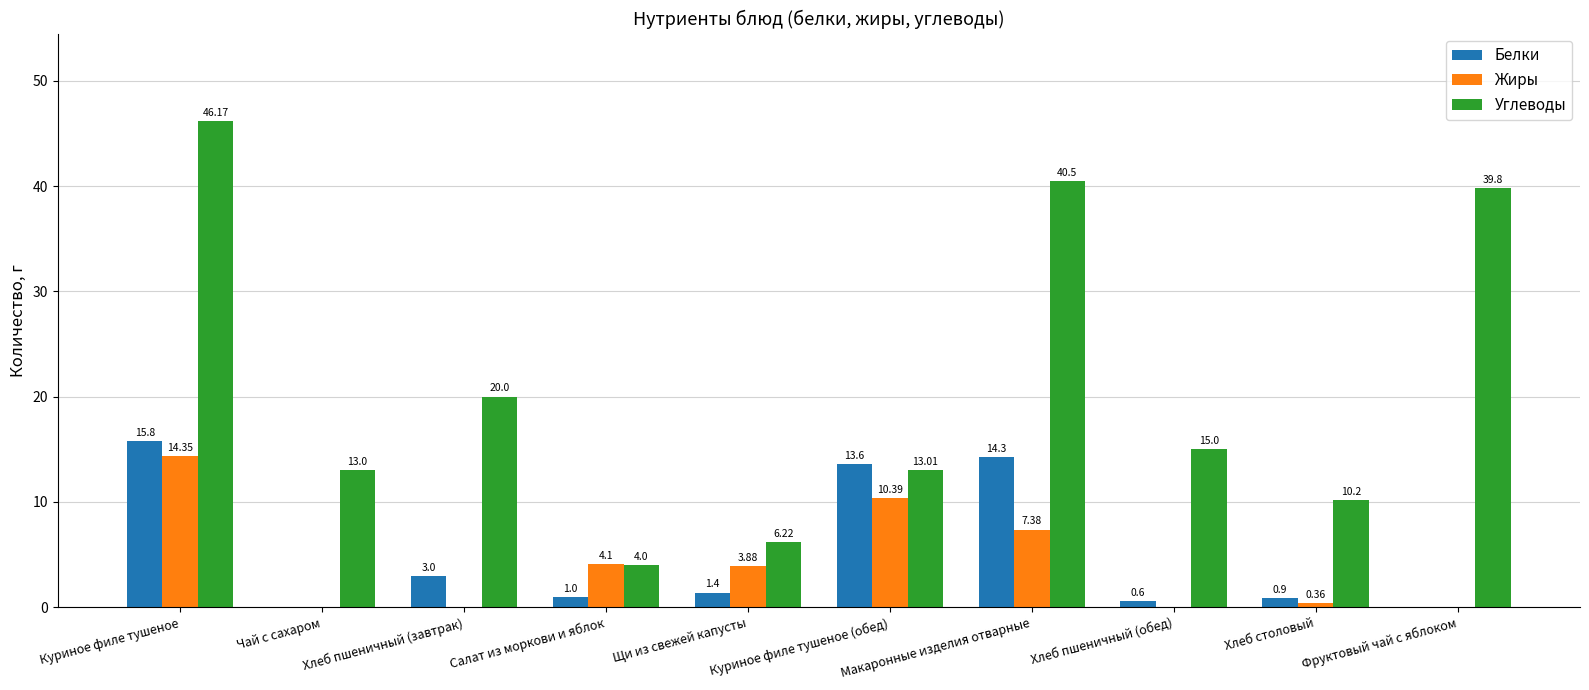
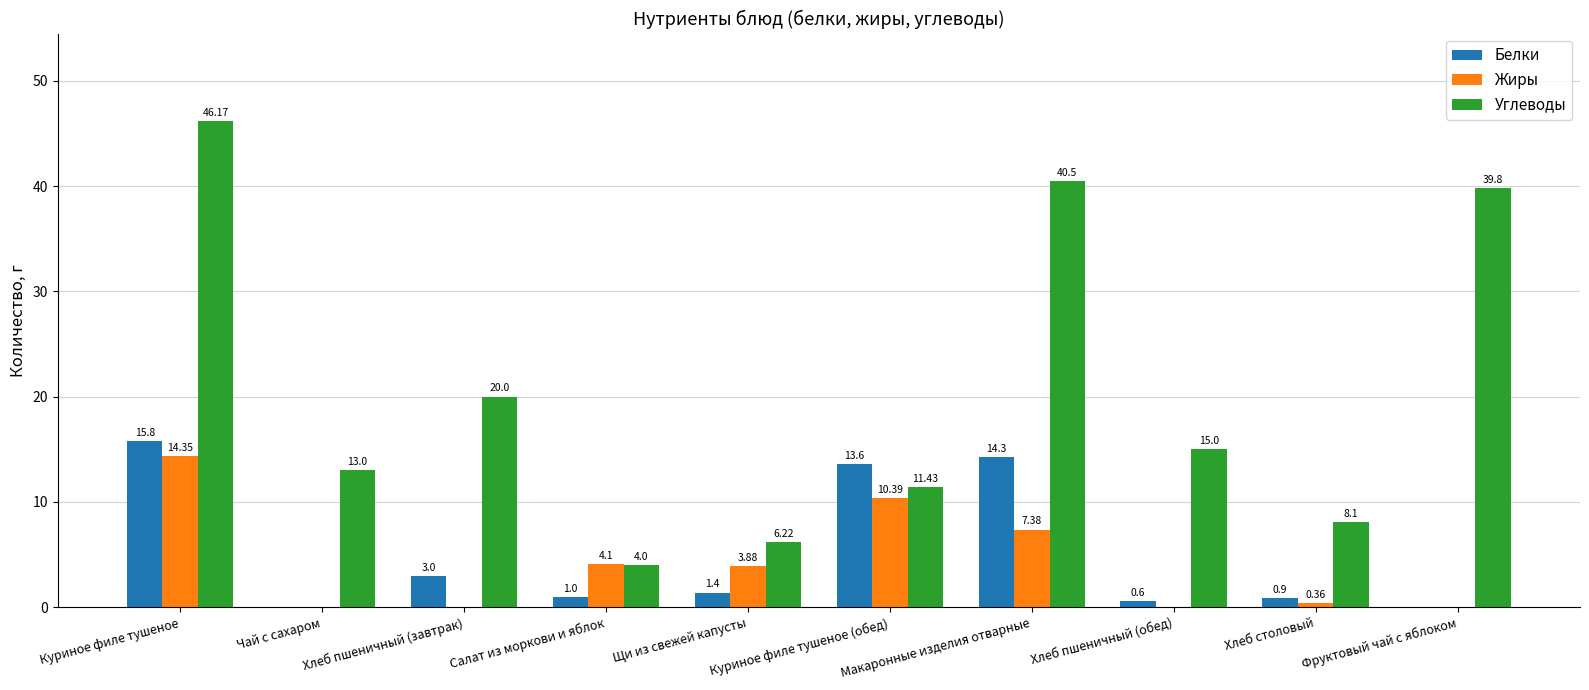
Углеводы, Куриное филе тушеное (обед): 13.01 -> 11.43
Углеводы, Хлеб столовый: 10.2 -> 8.1
